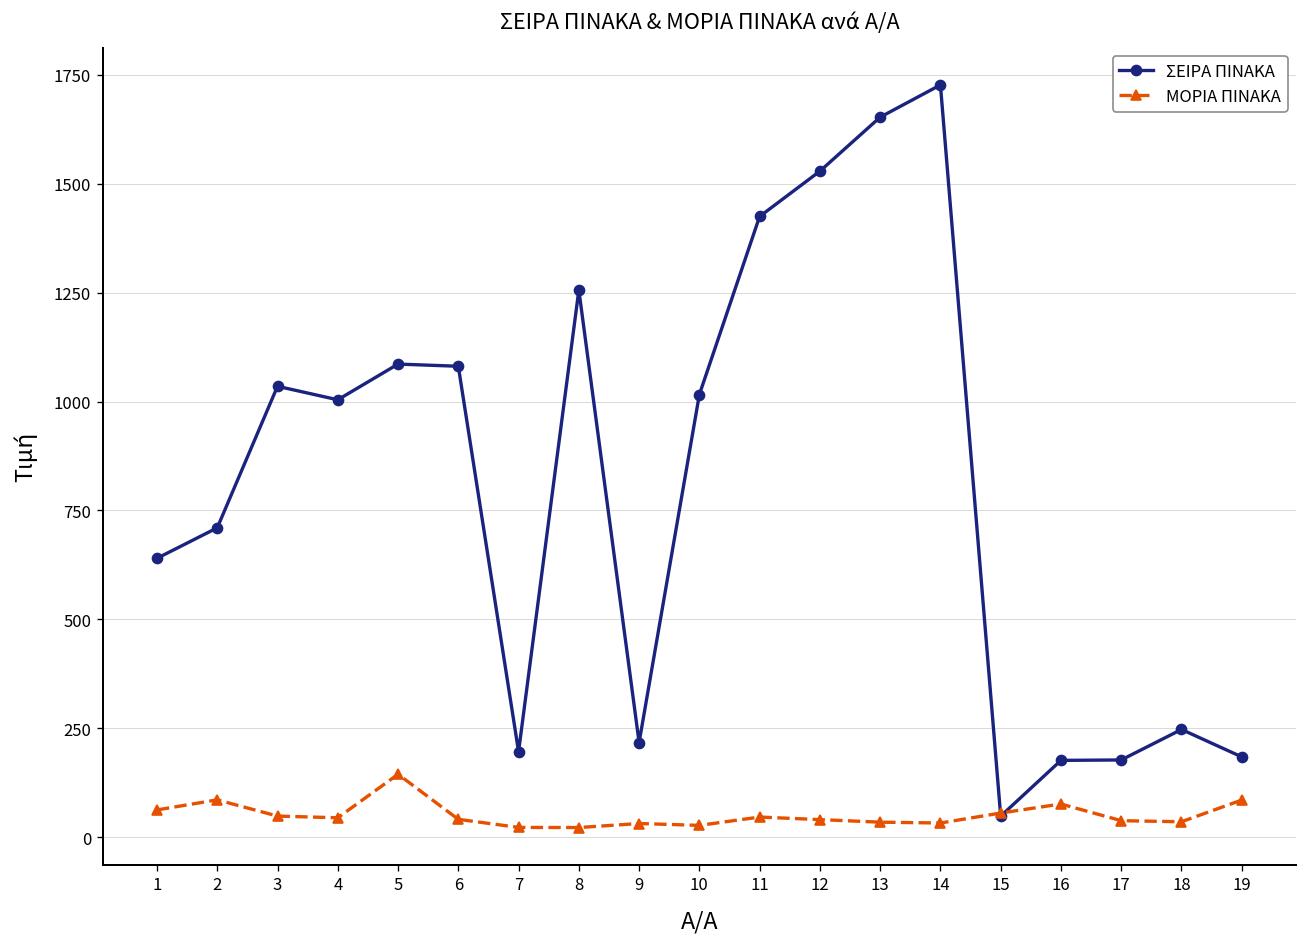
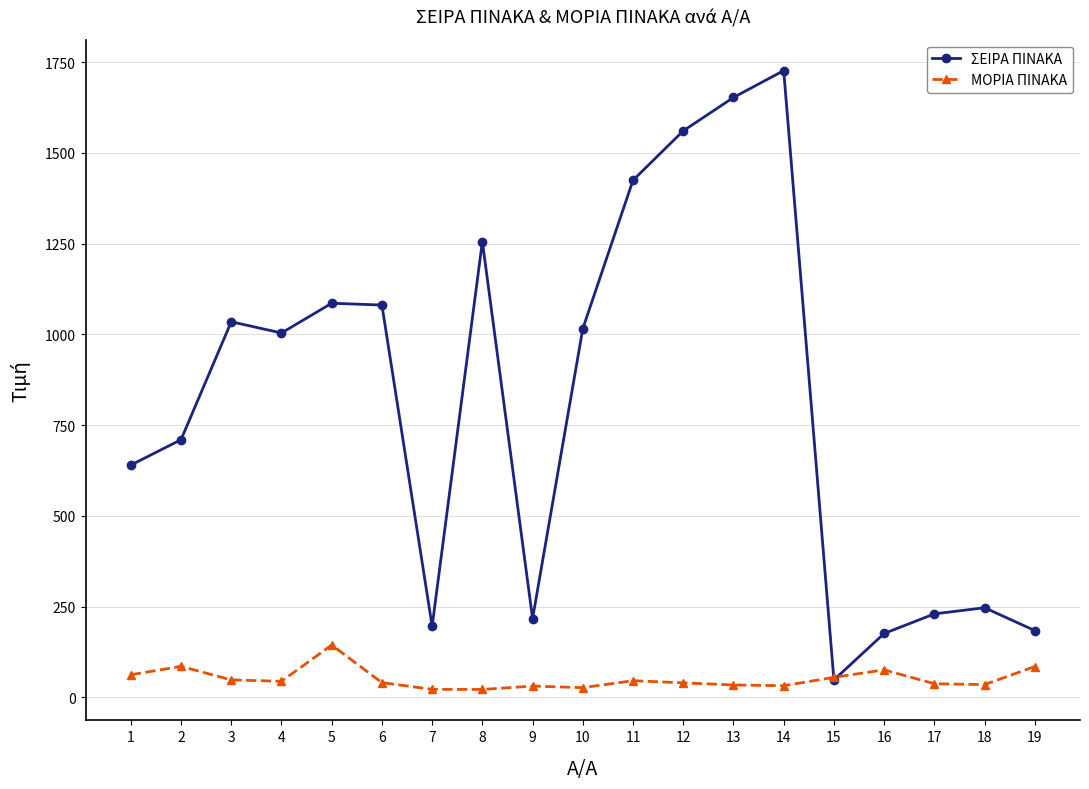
ΣΕΙΡΑ ΠΙΝΑΚΑ, 12: 1530 -> 1560
ΣΕΙΡΑ ΠΙΝΑΚΑ, 17: 180 -> 230
